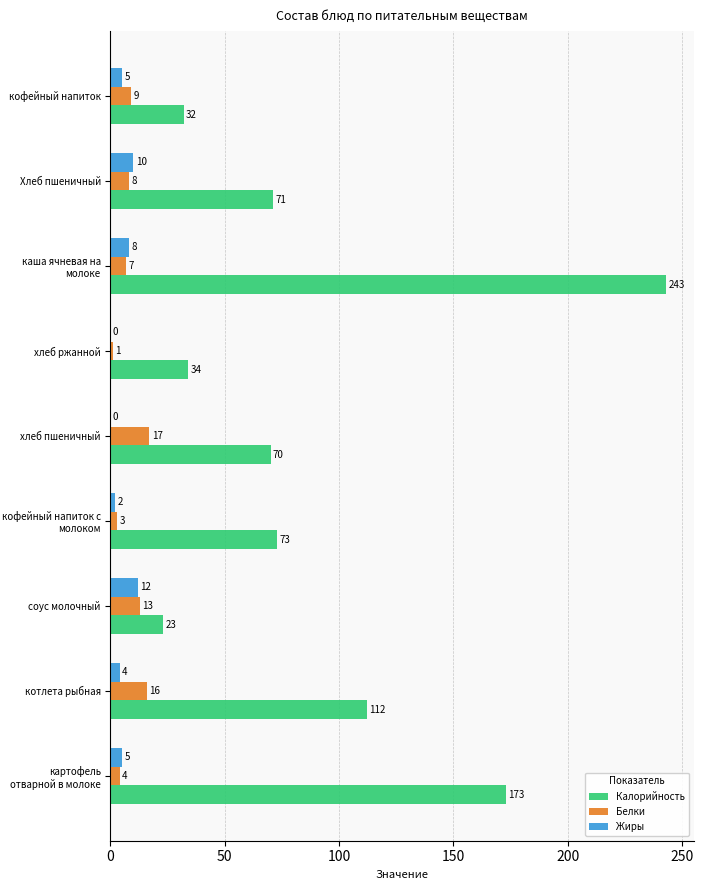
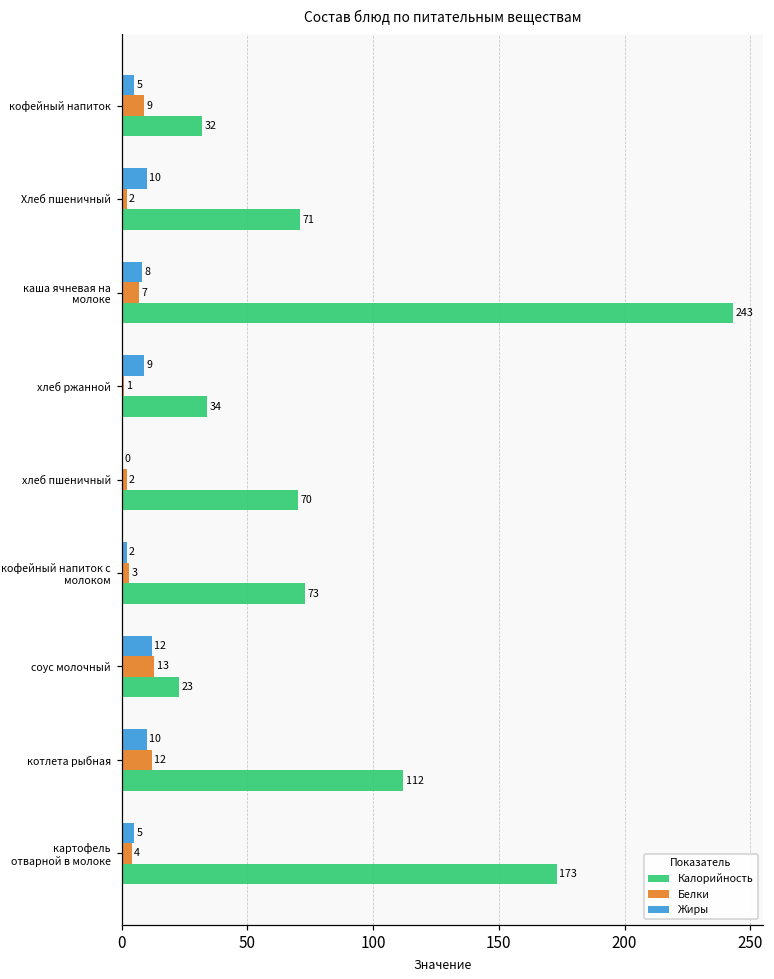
Белки, Хлеб пшеничный: 8 -> 2
Жиры, хлеб ржанной: 0 -> 9
Белки, хлеб пшеничный: 17 -> 2
Жиры, котлета рыбная: 4 -> 10
Белки, котлета рыбная: 16 -> 12
